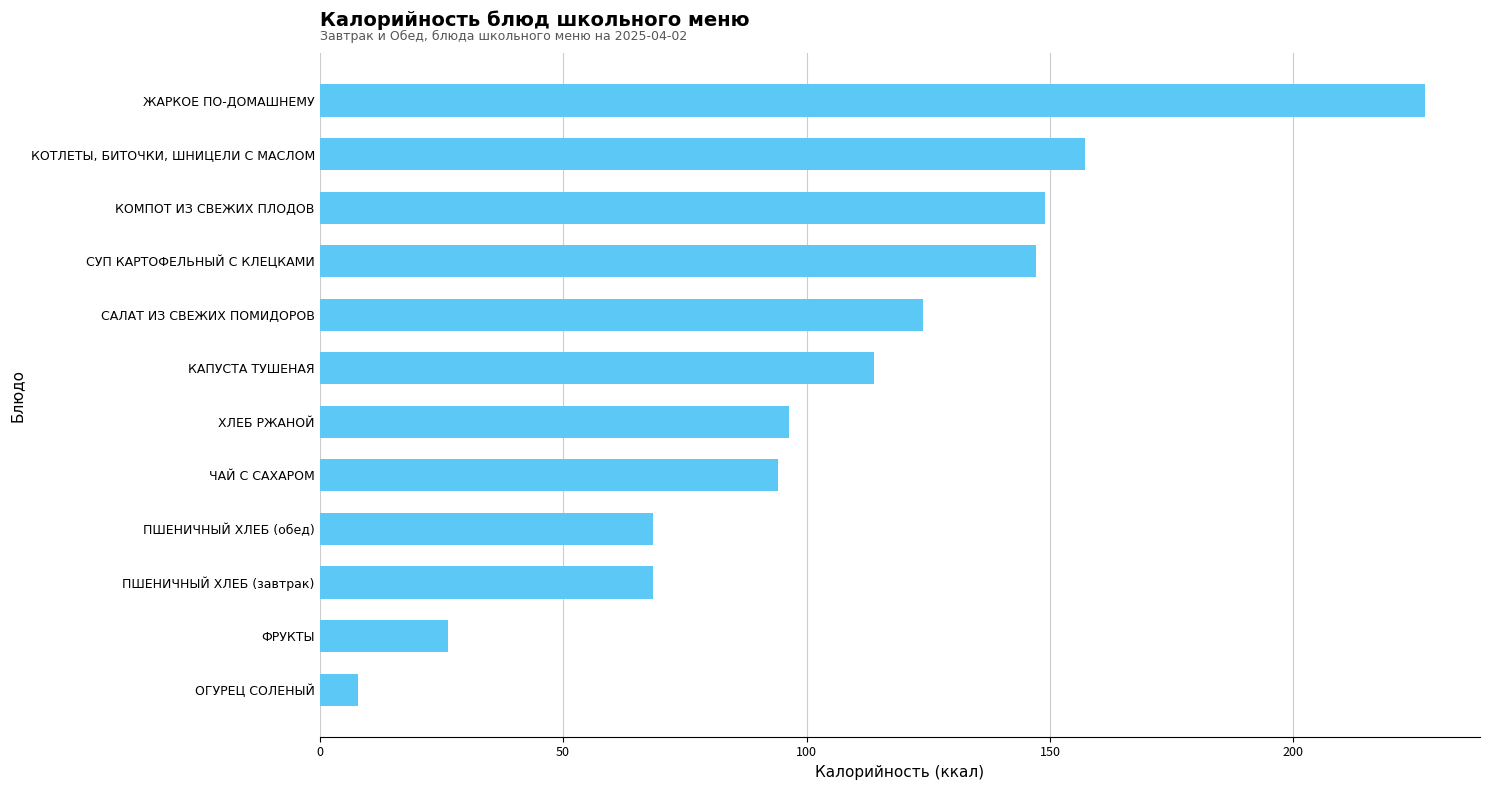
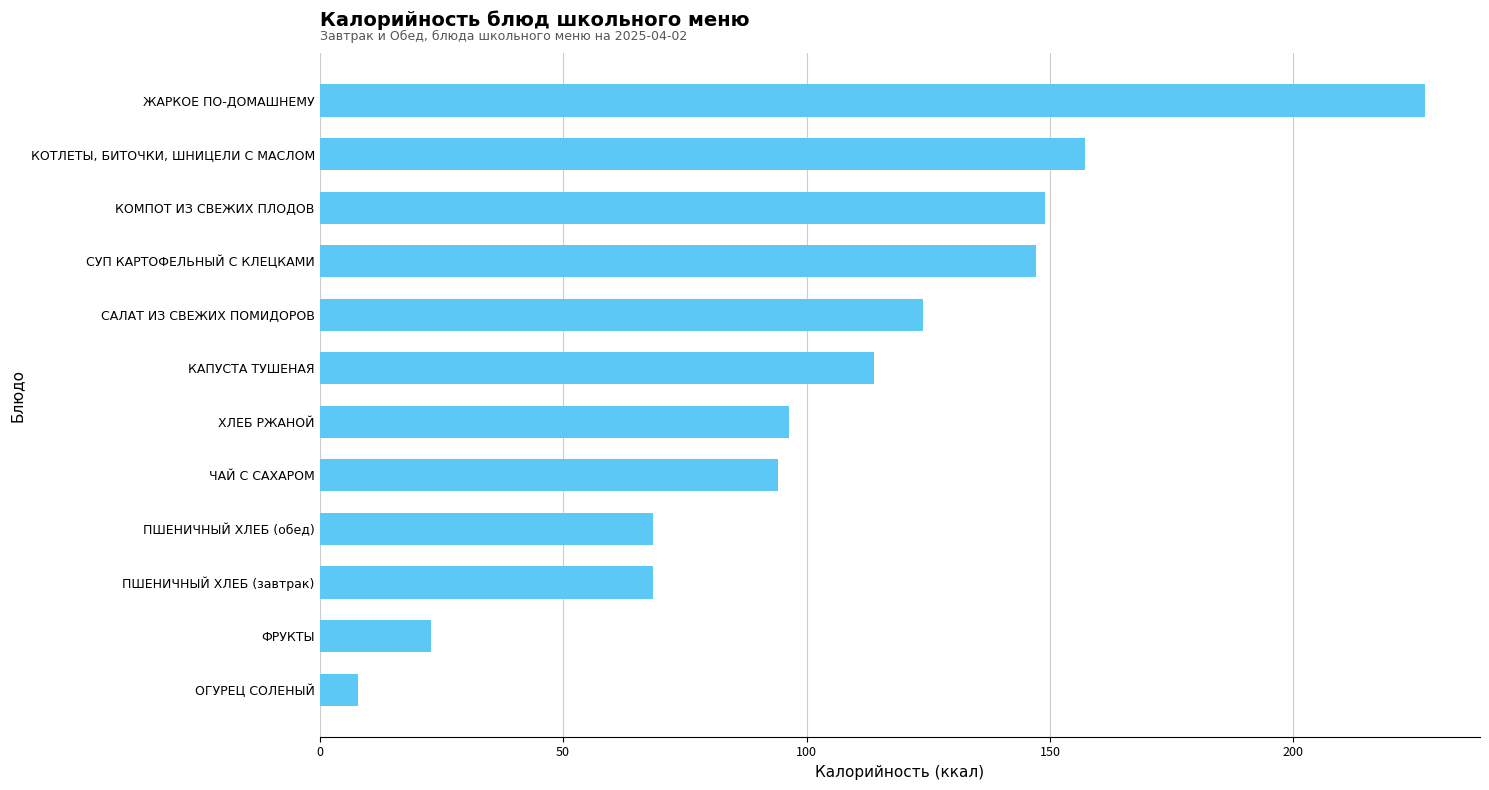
ФРУКТЫ: 26 -> 23
